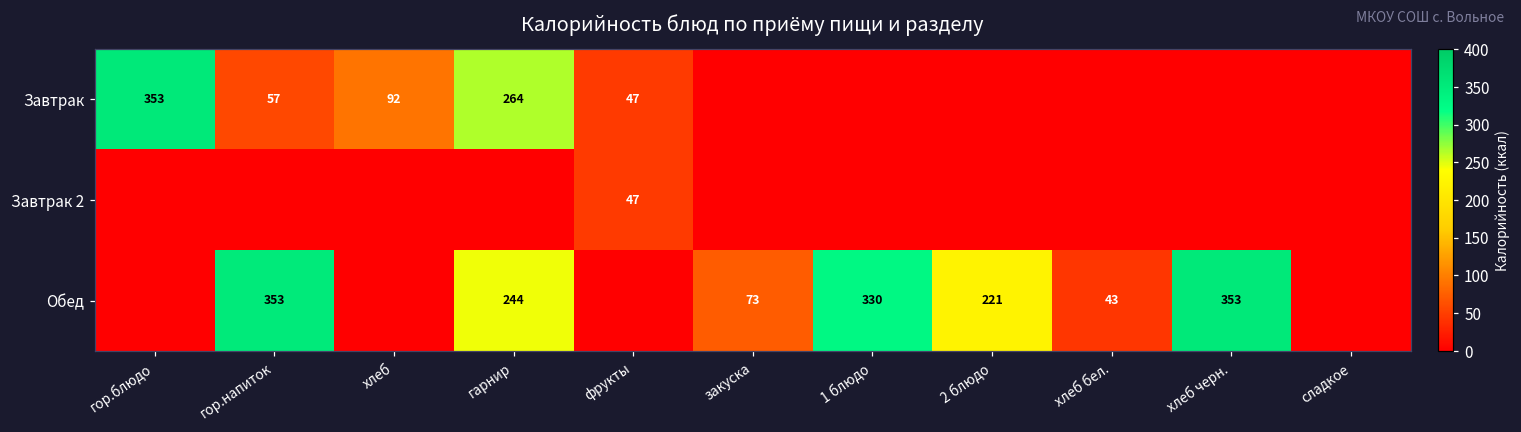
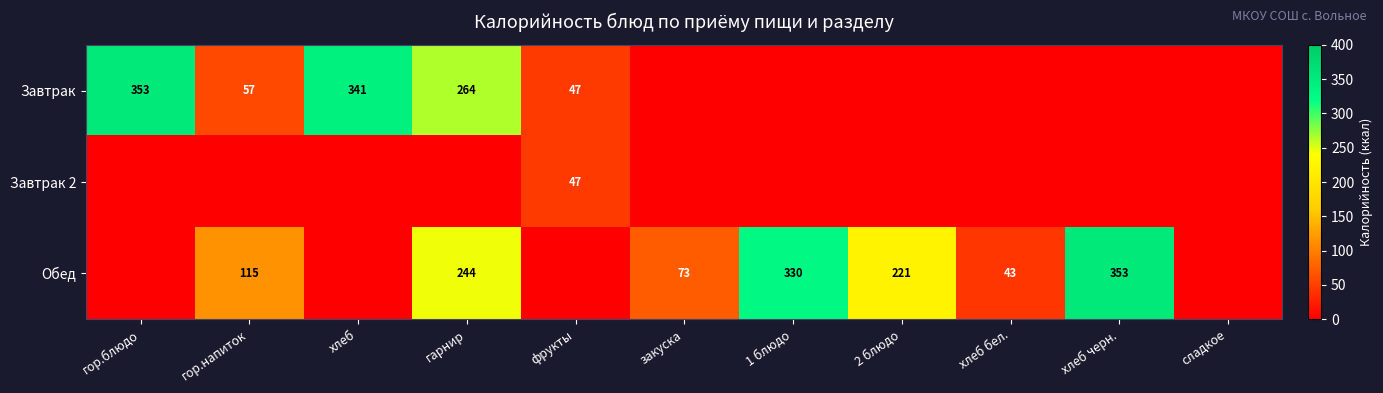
Завтрак, хлеб: 92 -> 341
Обед, гор.напиток: 353 -> 115
